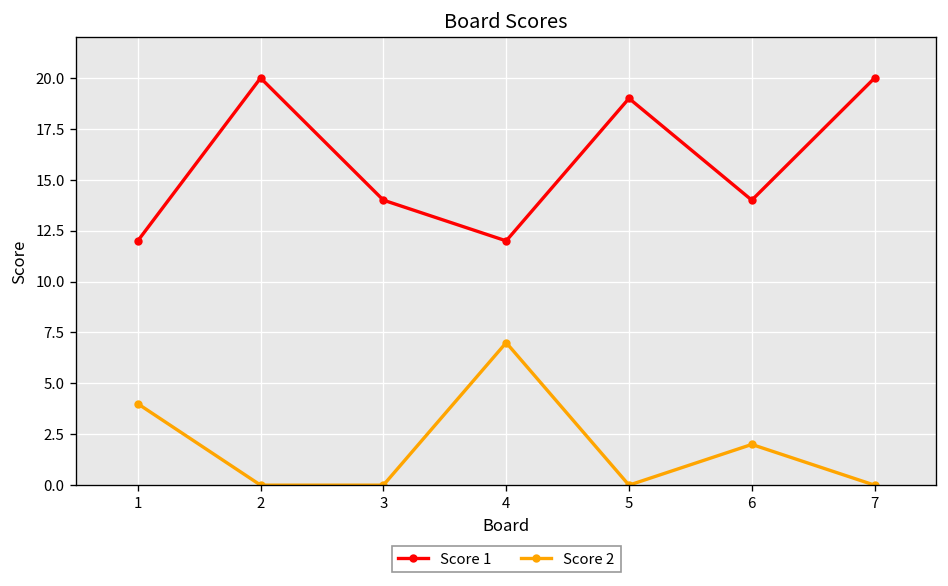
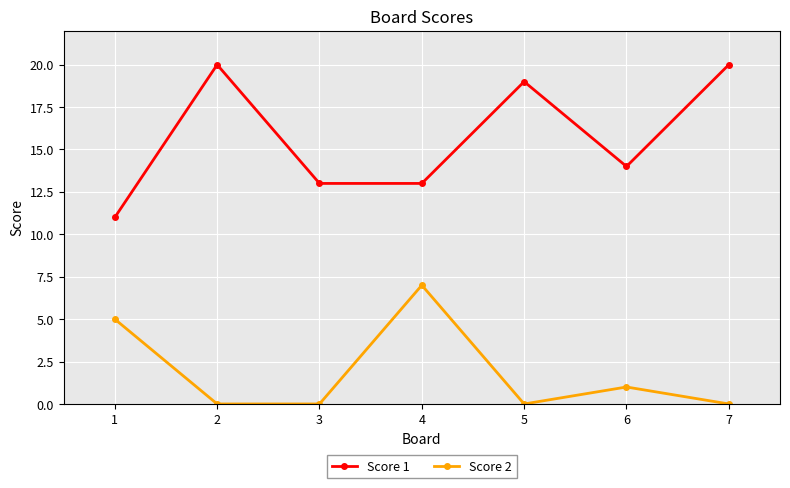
Score 1, 1: 12 -> 11
Score 2, 1: 4 -> 5
Score 1, 3: 14 -> 13
Score 1, 4: 12 -> 13
Score 2, 6: 2 -> 1
